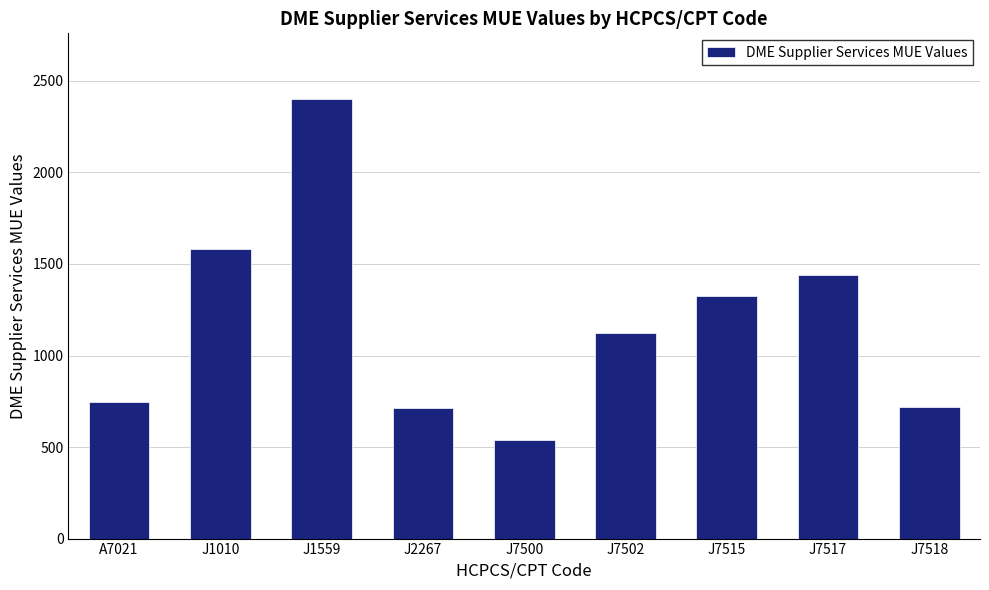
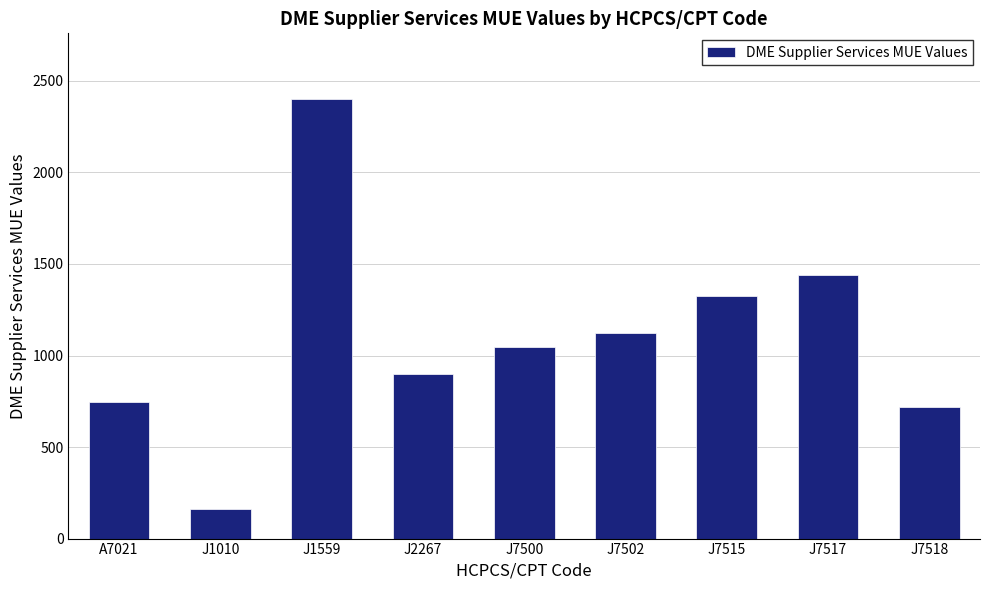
J1010: 1580 -> 160
J2267: 710 -> 900
J7500: 540 -> 1050
